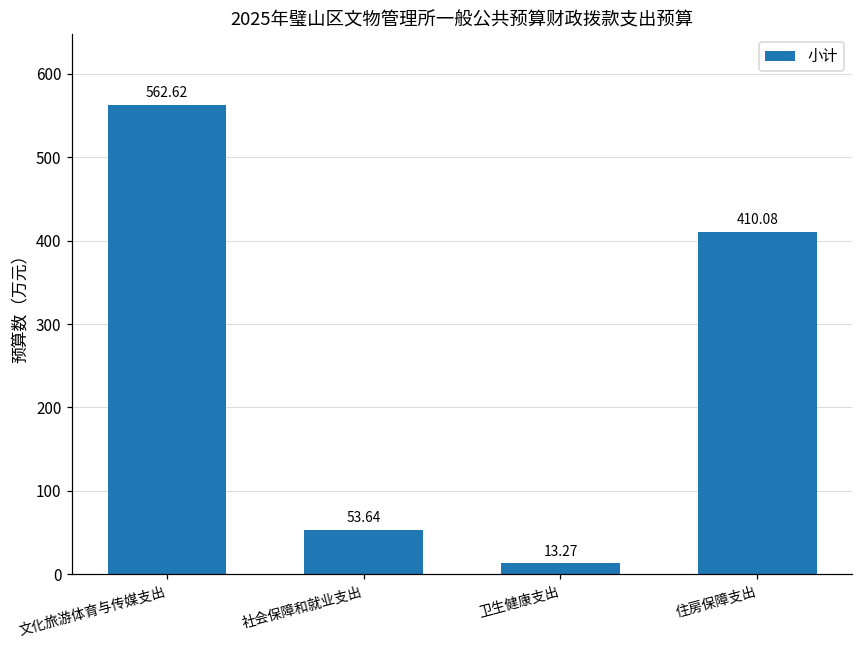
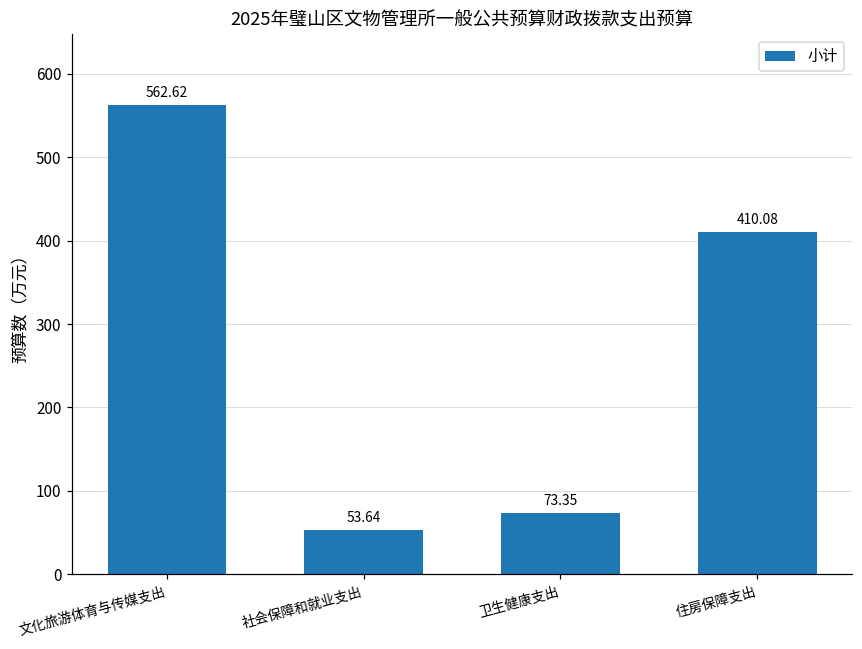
卫生健康支出: 13.27 -> 73.35
